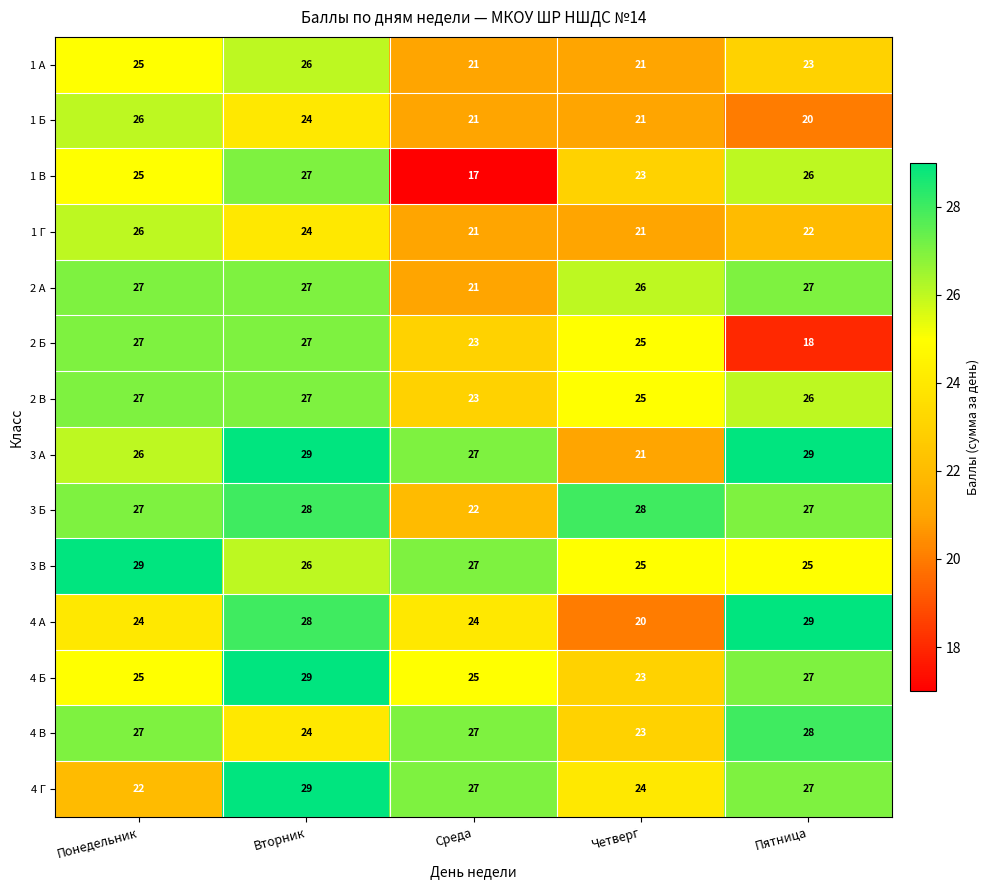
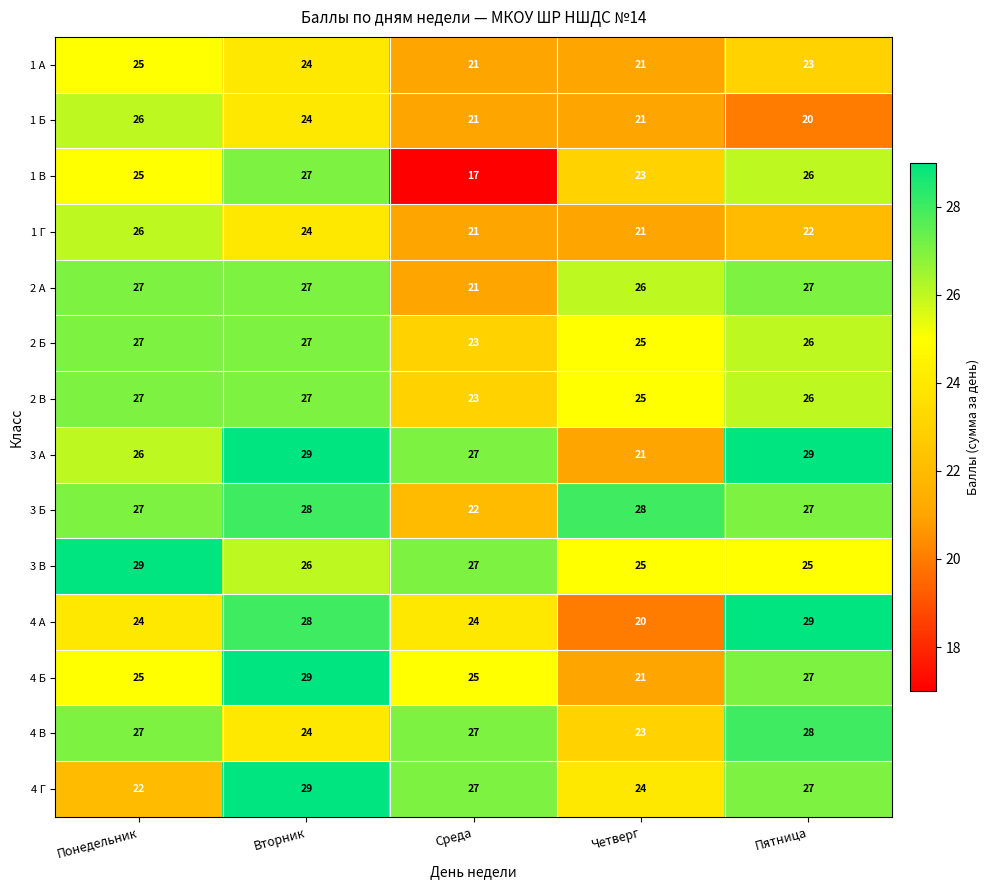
1 А, Вторник: 26 -> 24
2 Б, Пятница: 18 -> 26
4 Б, Четверг: 23 -> 21
